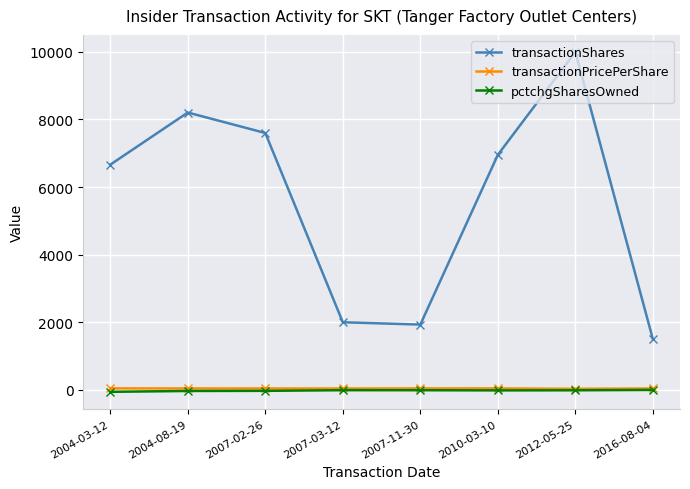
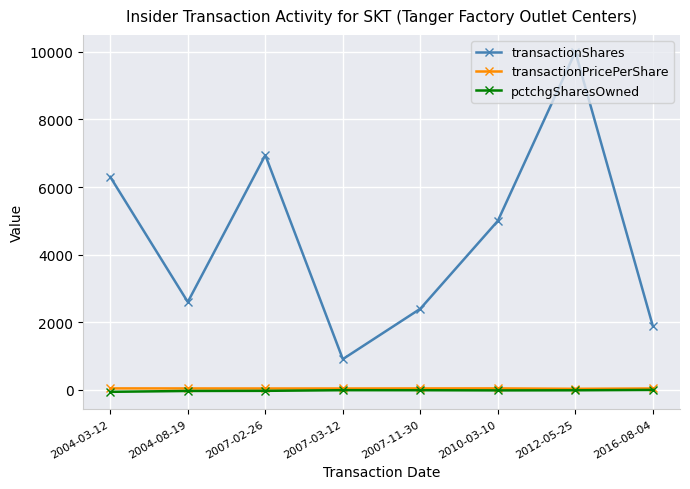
transactionShares, 2004-03-12: 6700 -> 6300
transactionShares, 2004-08-19: 8200 -> 2600
transactionShares, 2007-02-26: 7600 -> 6900
transactionShares, 2007-03-12: 2000 -> 900
transactionShares, 2007-11-30: 1900 -> 2400
transactionShares, 2010-03-10: 7000 -> 5000
transactionShares, 2016-08-04: 1500 -> 1900
